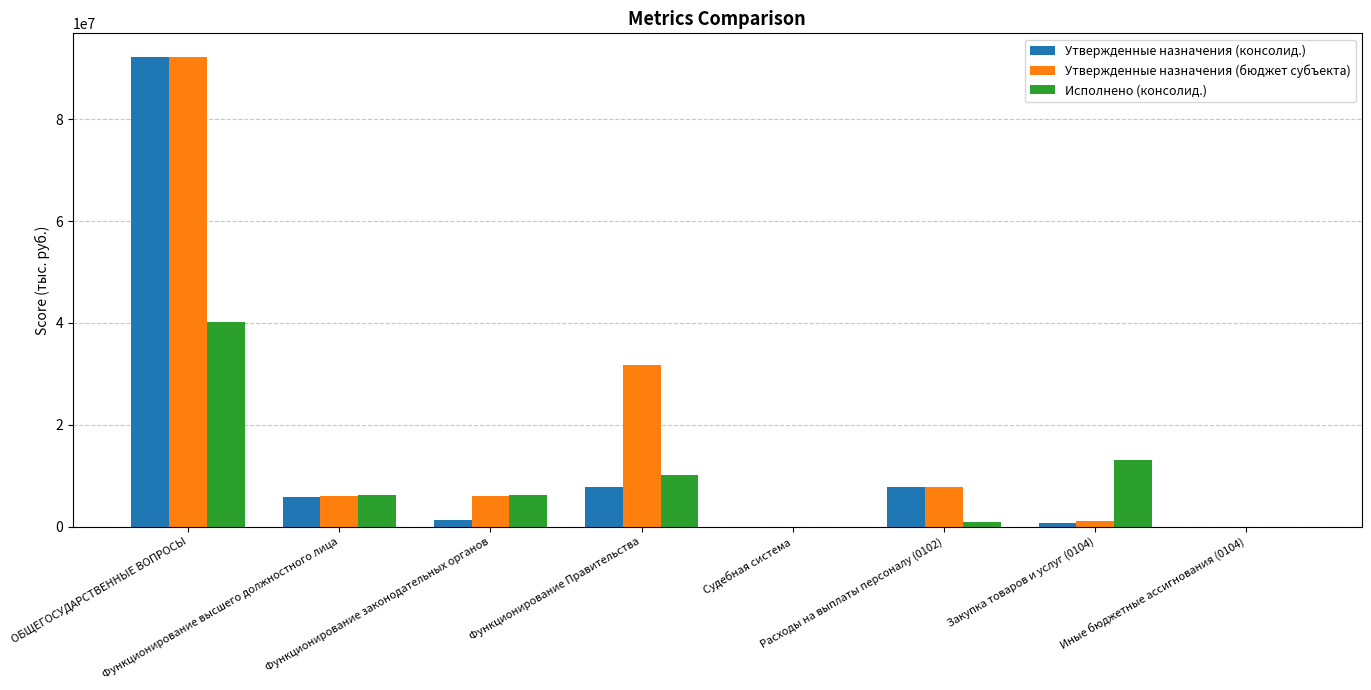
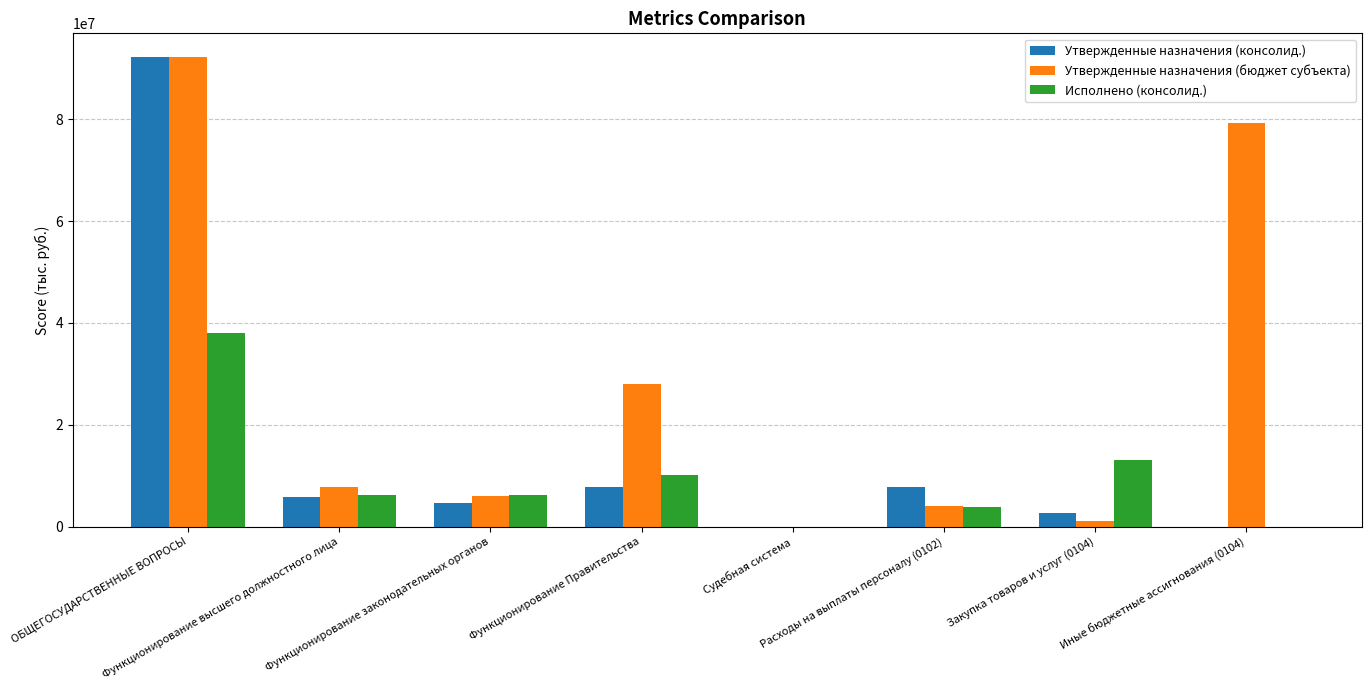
Исполнено (консолид.), ОБЩЕГОСУДАРСТВЕННЫЕ ВОПРОСЫ: 40000000 -> 38000000
Утвержденные назначения (бюджет субъекта), Функционирование высшего должностного лица: 6000000 -> 8000000
Утвержденные назначения (консолид.), Функционирование законодательных органов: 1000000 -> 5000000
Утвержденные назначения (бюджет субъекта), Функционирование Правительства: 32000000 -> 28000000
Утвержденные назначения (бюджет субъекта), Расходы на выплаты персоналу (0102): 8000000 -> 4000000
Исполнено (консолид.), Расходы на выплаты персоналу (0102): 1000000 -> 4000000
Утвержденные назначения (консолид.), Закупка товаров и услуг (0104): 1000000 -> 3000000
Утвержденные назначения (бюджет субъекта), Иные бюджетные ассигнования (0104): 0 -> 79000000
